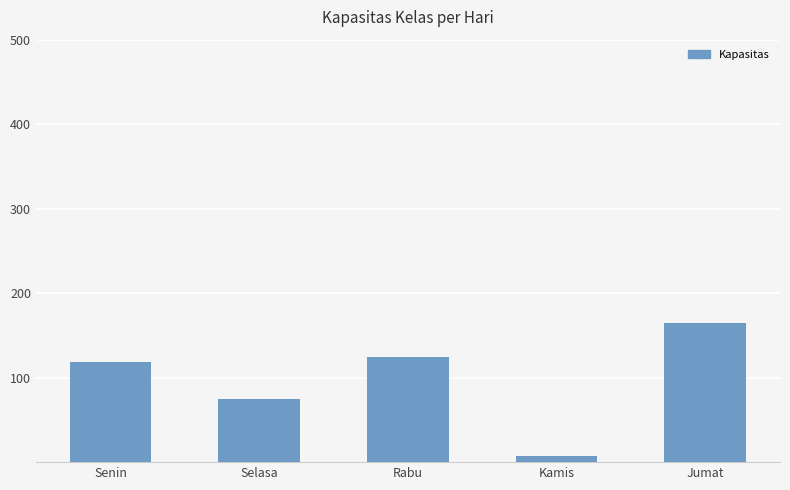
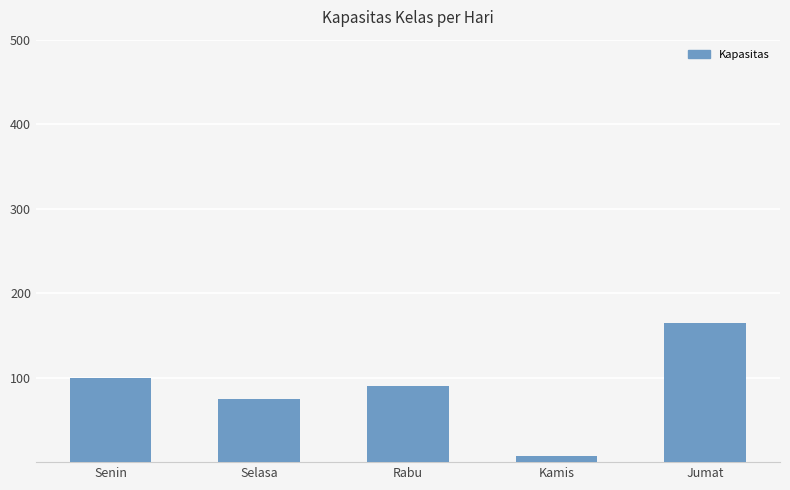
Senin: 120 -> 100
Rabu: 130 -> 90
